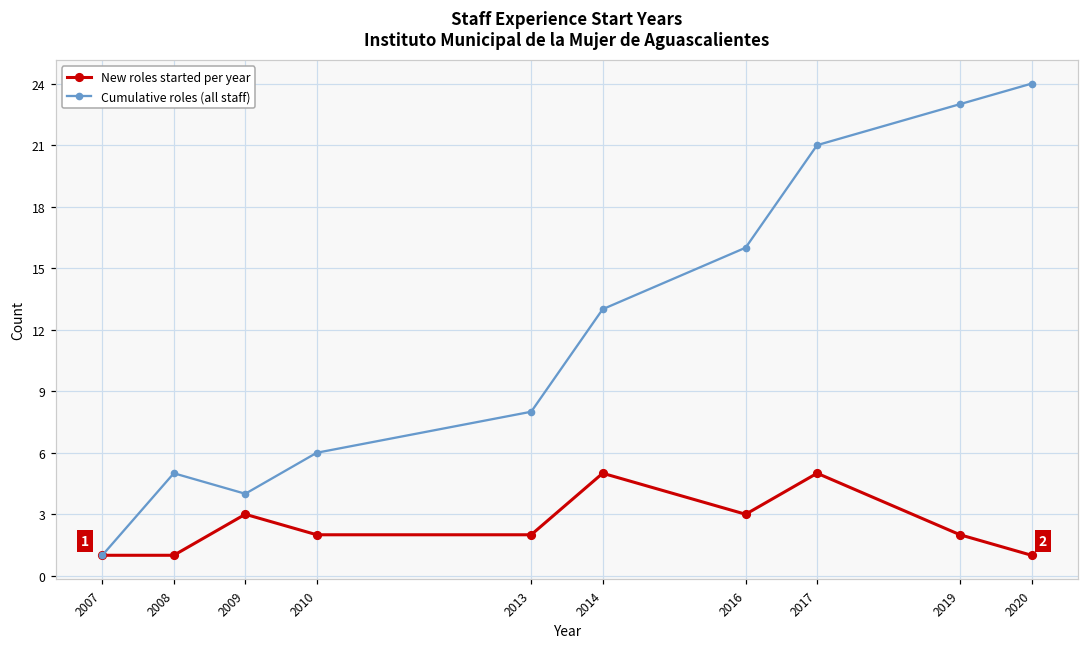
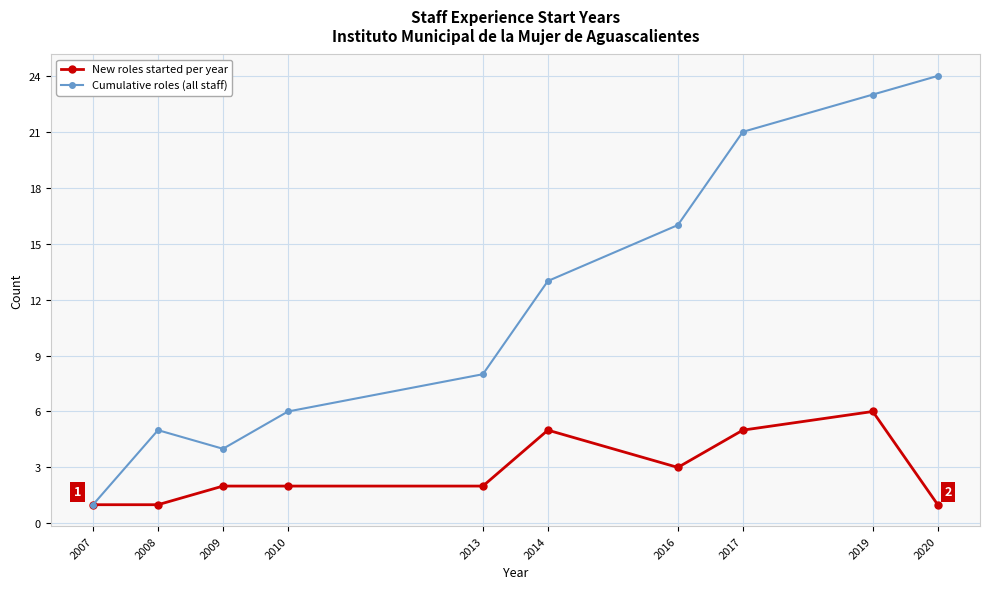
New roles started per year, 2009: 3 -> 2
New roles started per year, 2019: 2 -> 6
